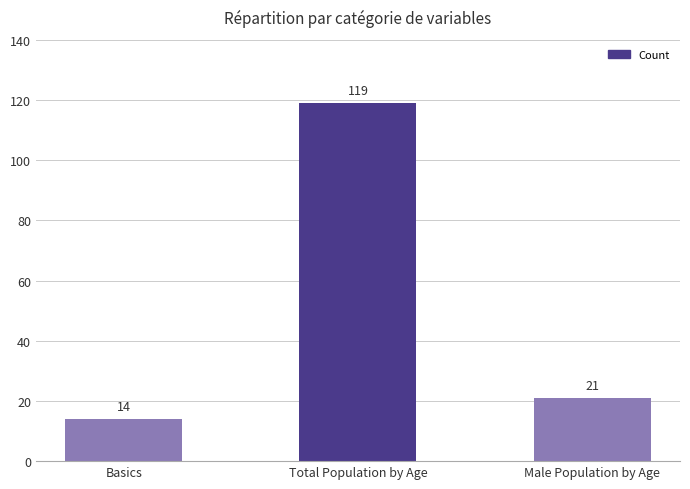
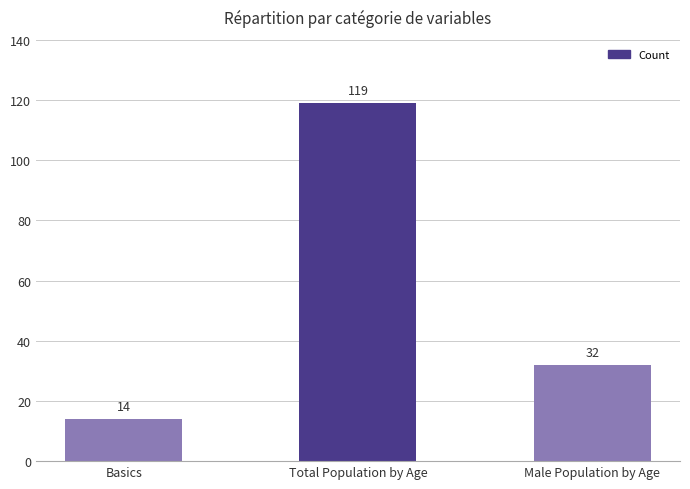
Male Population by Age: 21 -> 32
